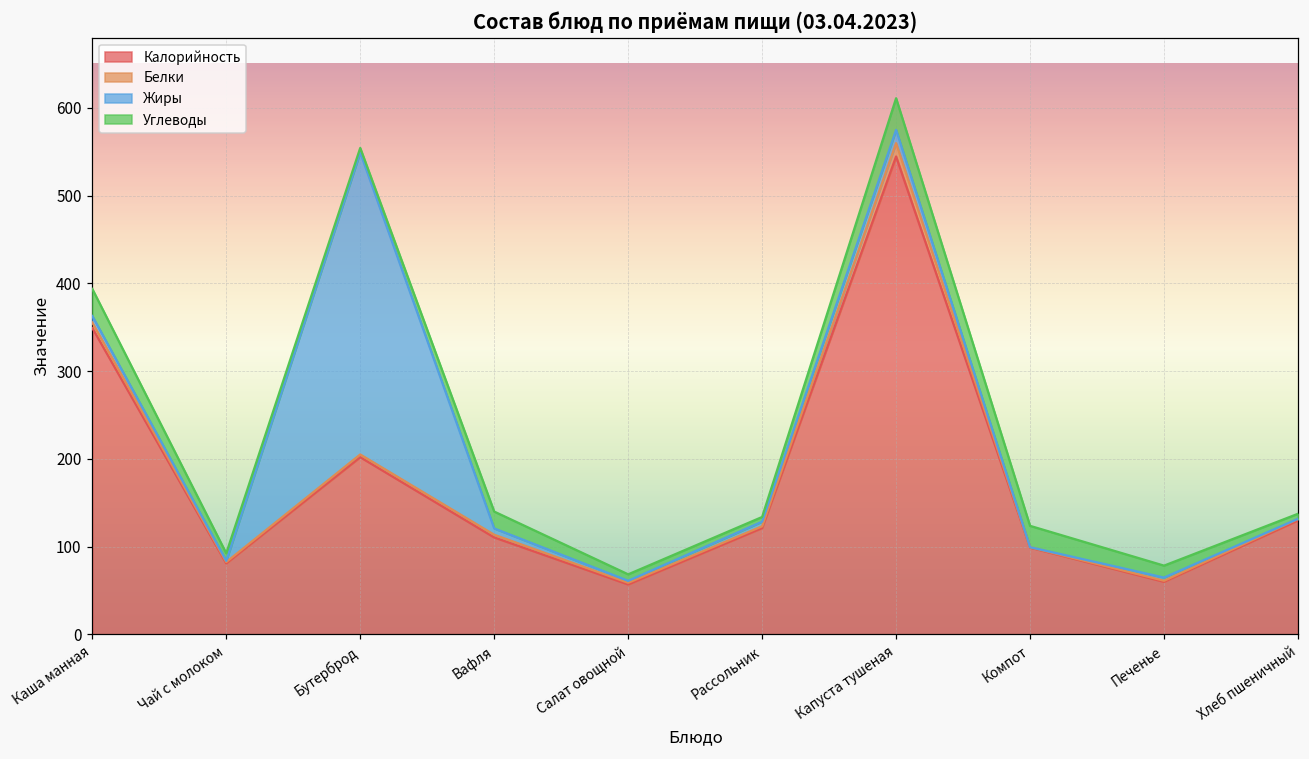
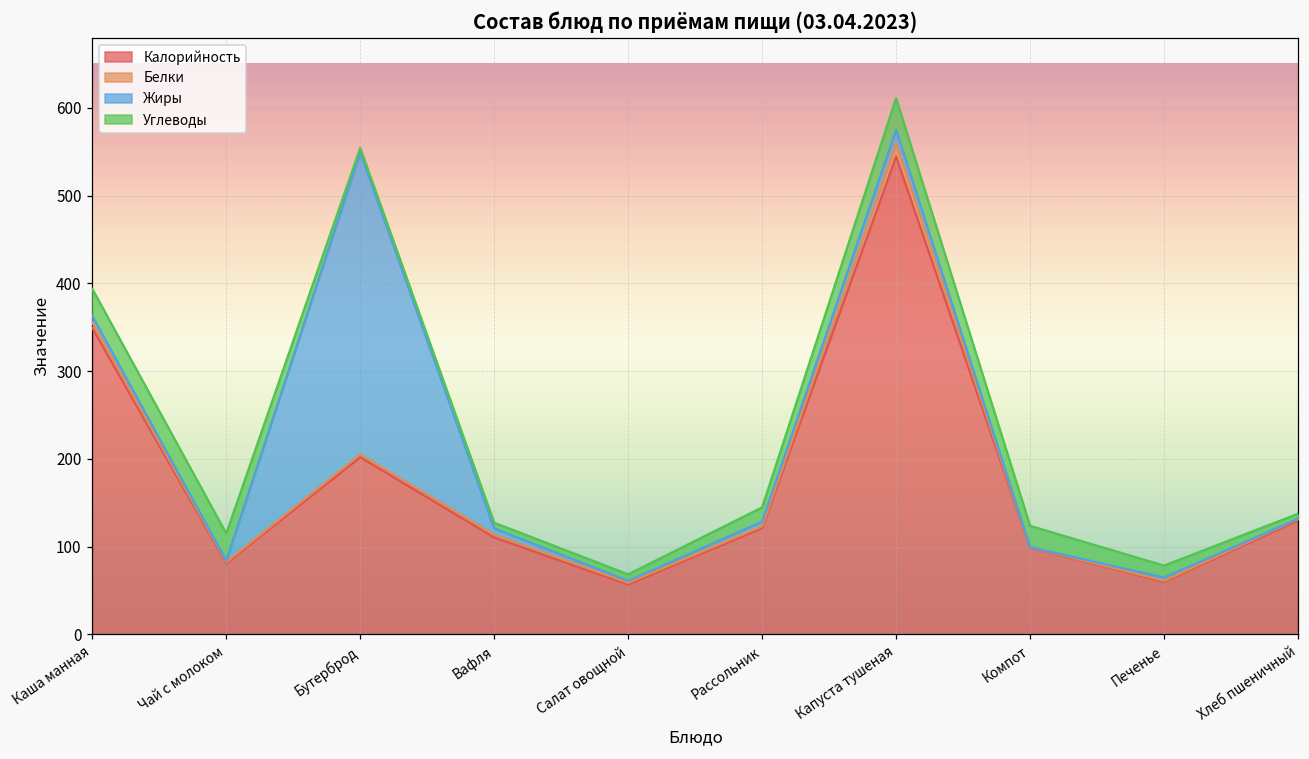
Углеводы, Чай с молоком: 10 -> 30
Углеводы, Вафля: 20 -> 10
Углеводы, Рассольник: 10 -> 20
